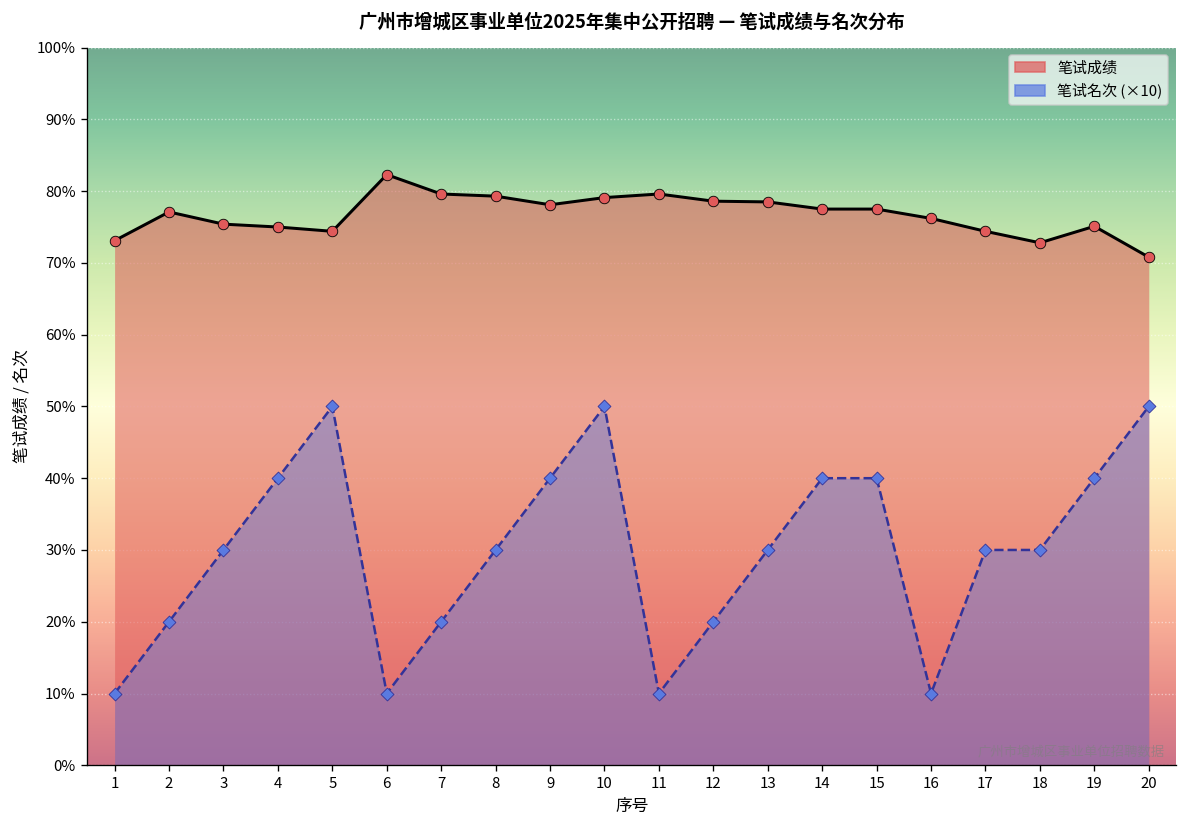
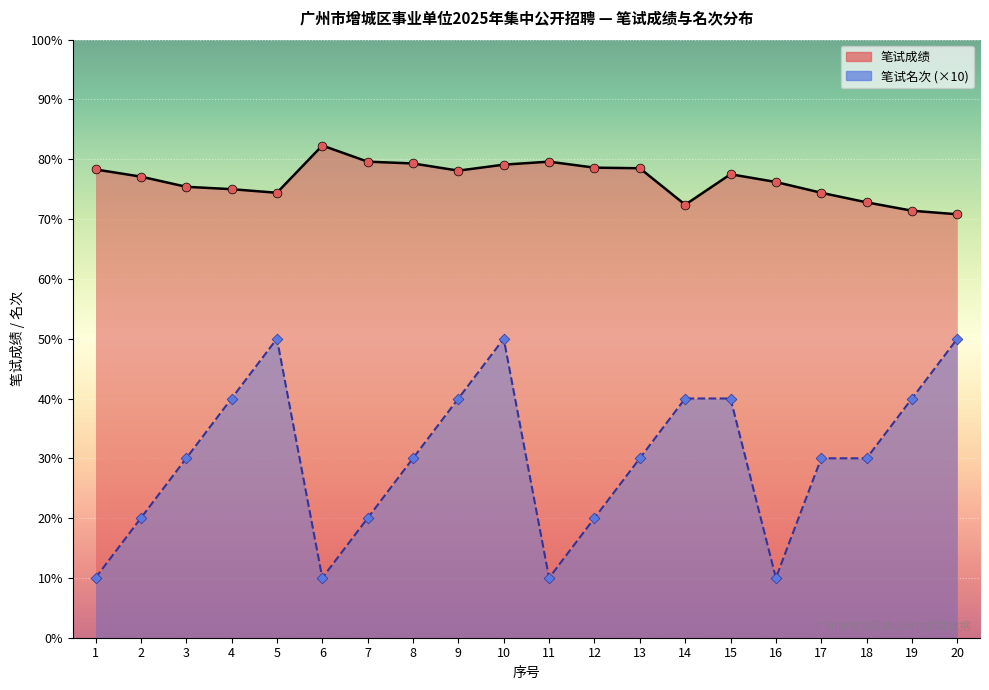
笔试成绩, 1: 73% -> 78%
笔试成绩, 14: 78% -> 72%
笔试成绩, 19: 75% -> 71%
